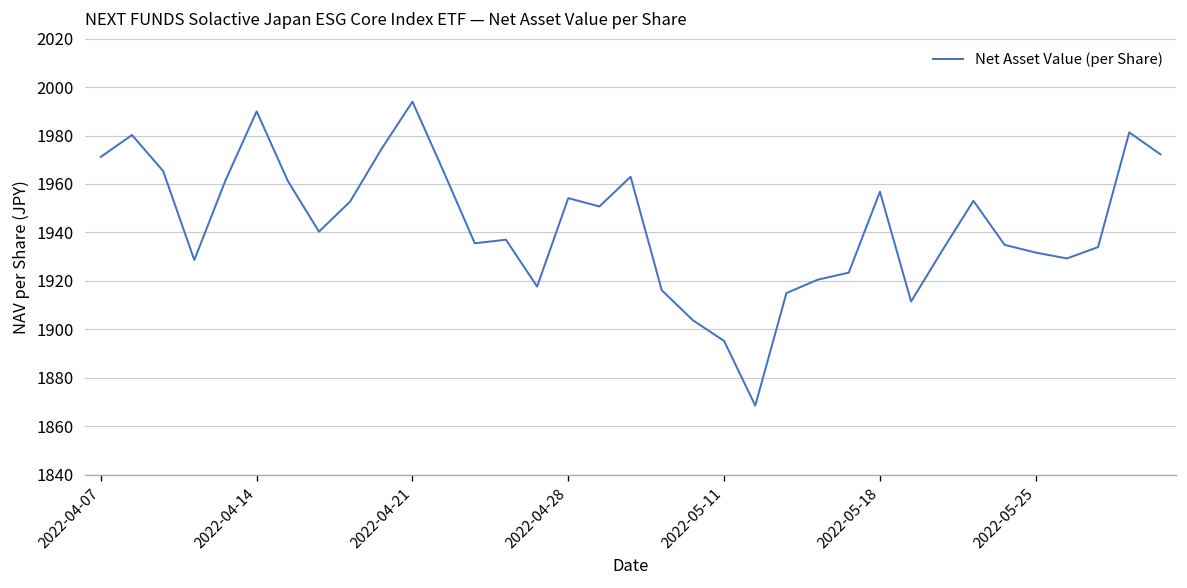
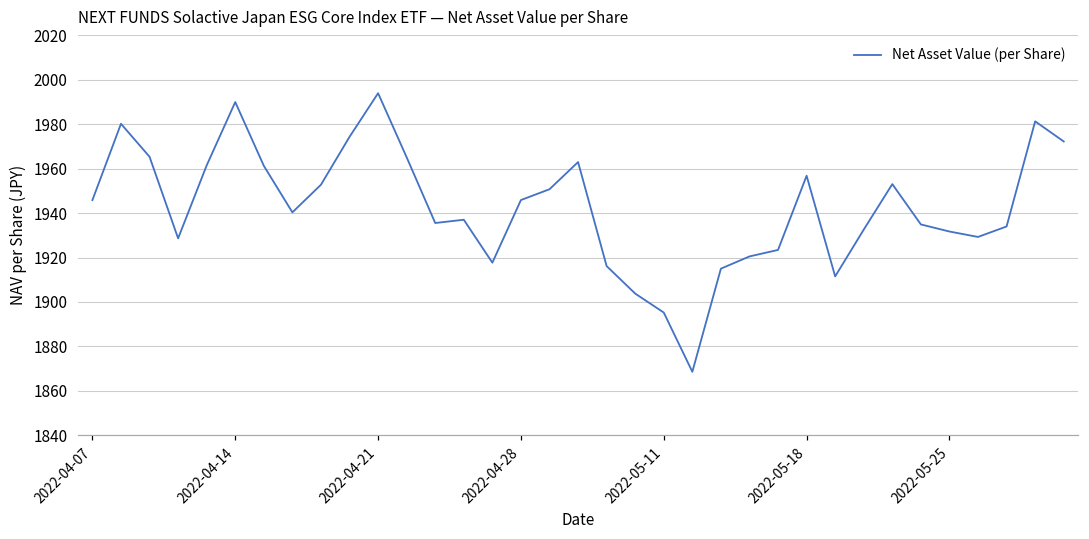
2022-04-07: 1971 -> 1946
2022-04-28: 1954 -> 1946
